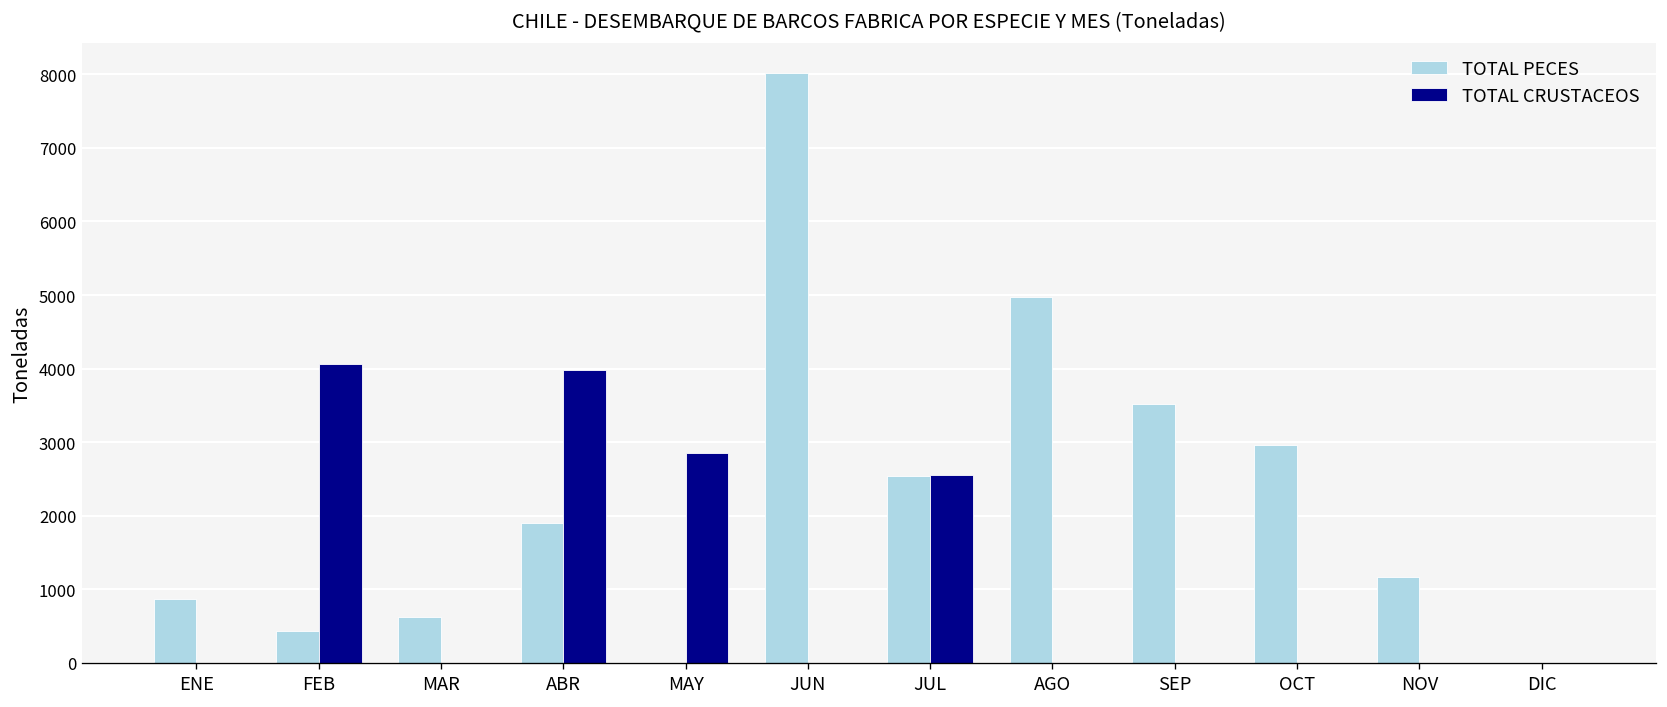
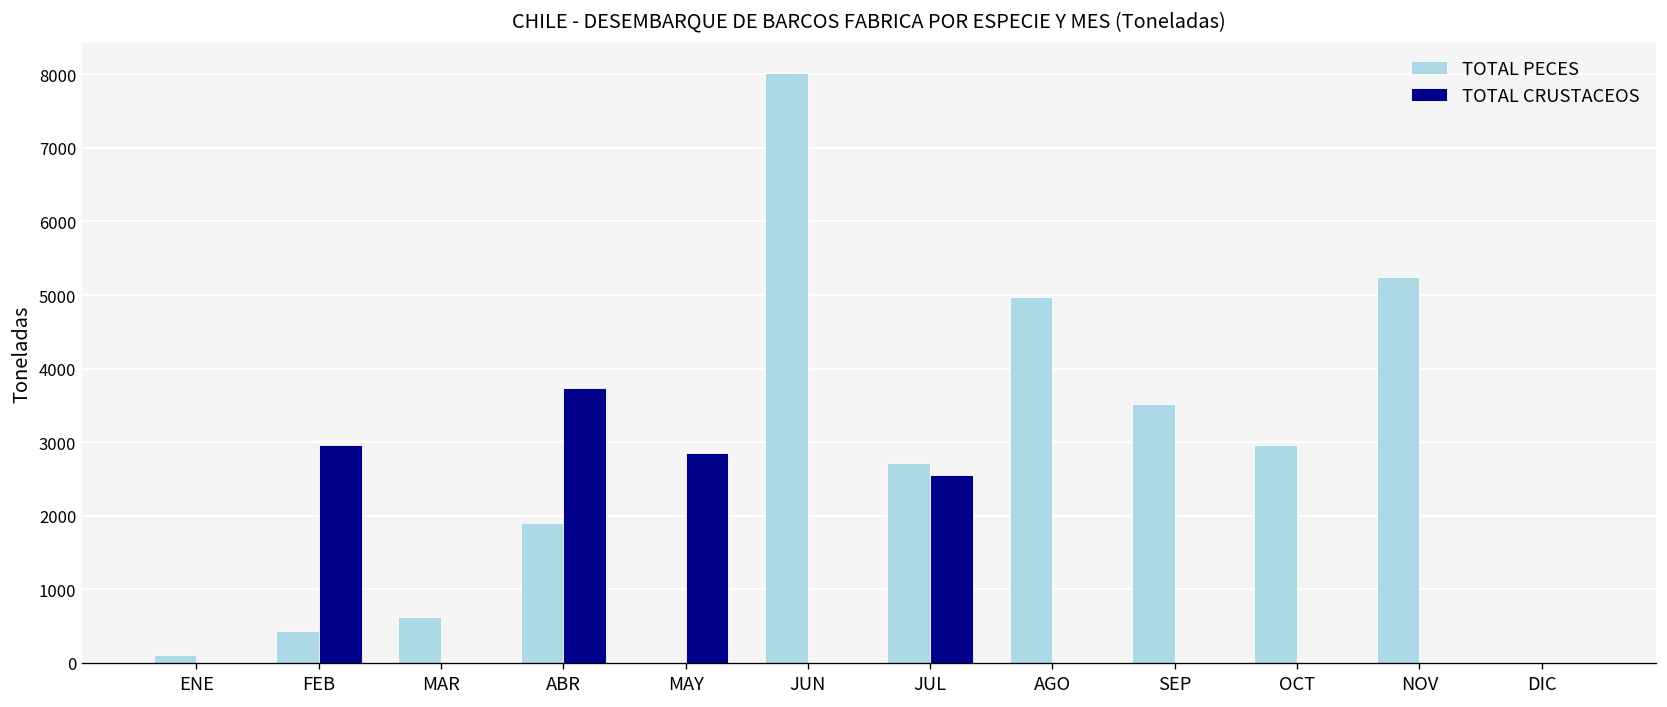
TOTAL PECES, ENE: 900 -> 100
TOTAL CRUSTACEOS, FEB: 4100 -> 3000
TOTAL CRUSTACEOS, ABR: 4000 -> 3700
TOTAL PECES, JUL: 2500 -> 2700
TOTAL PECES, NOV: 1200 -> 5200
